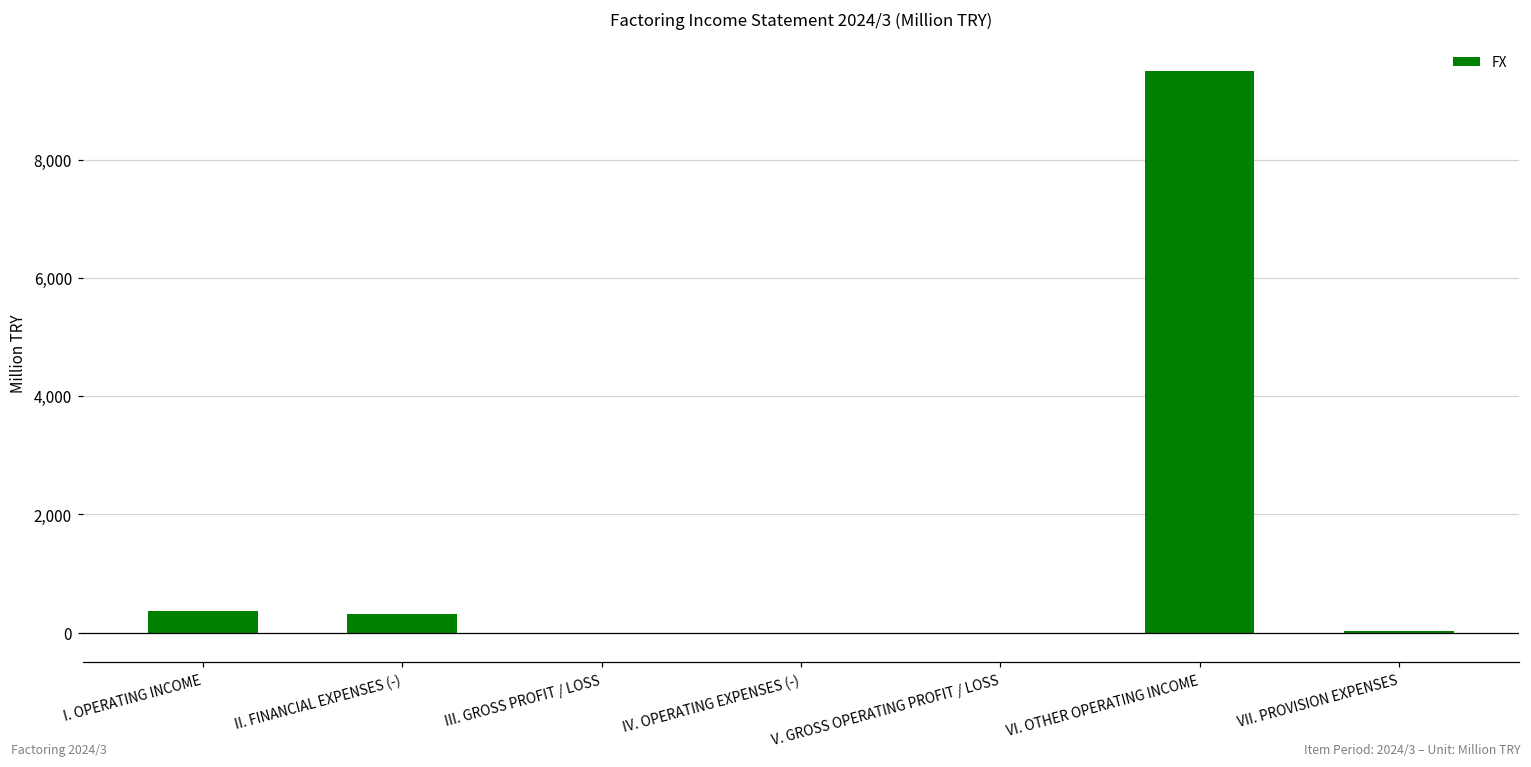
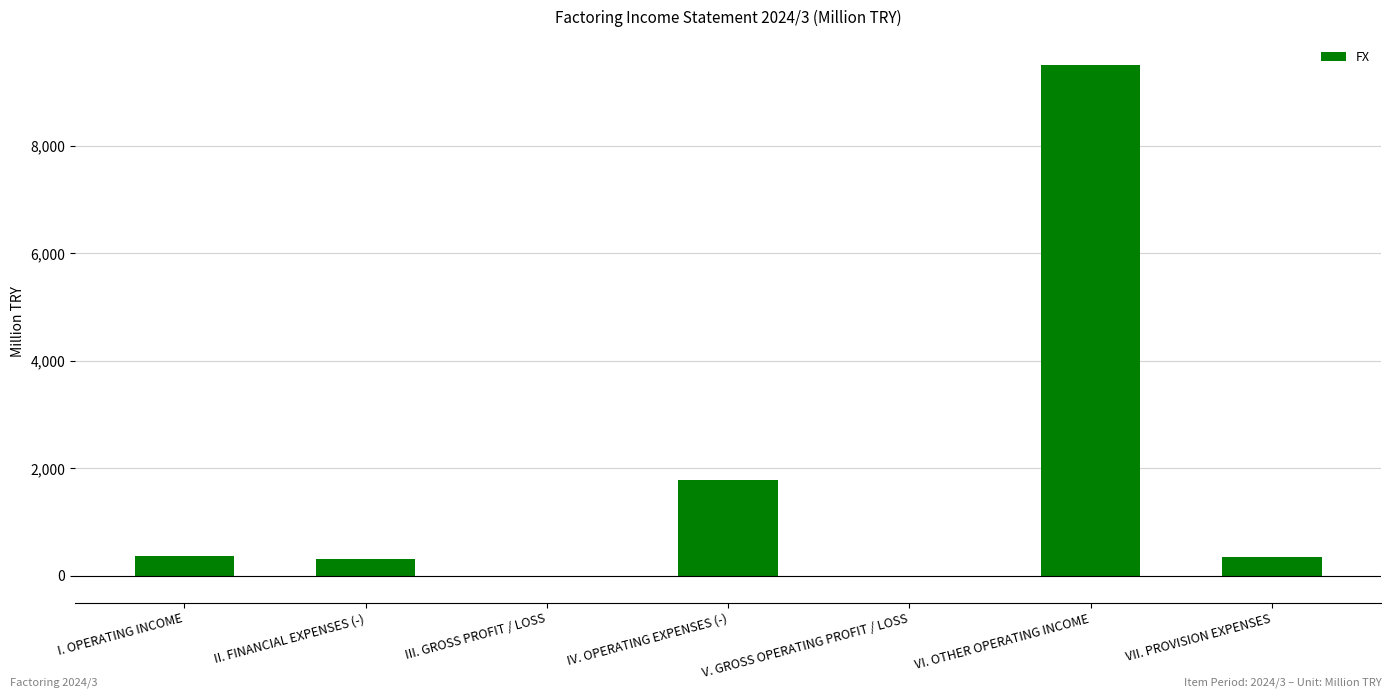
IV. OPERATING EXPENSES (-): 0 -> 1,800
VII. PROVISION EXPENSES: 0 -> 400
